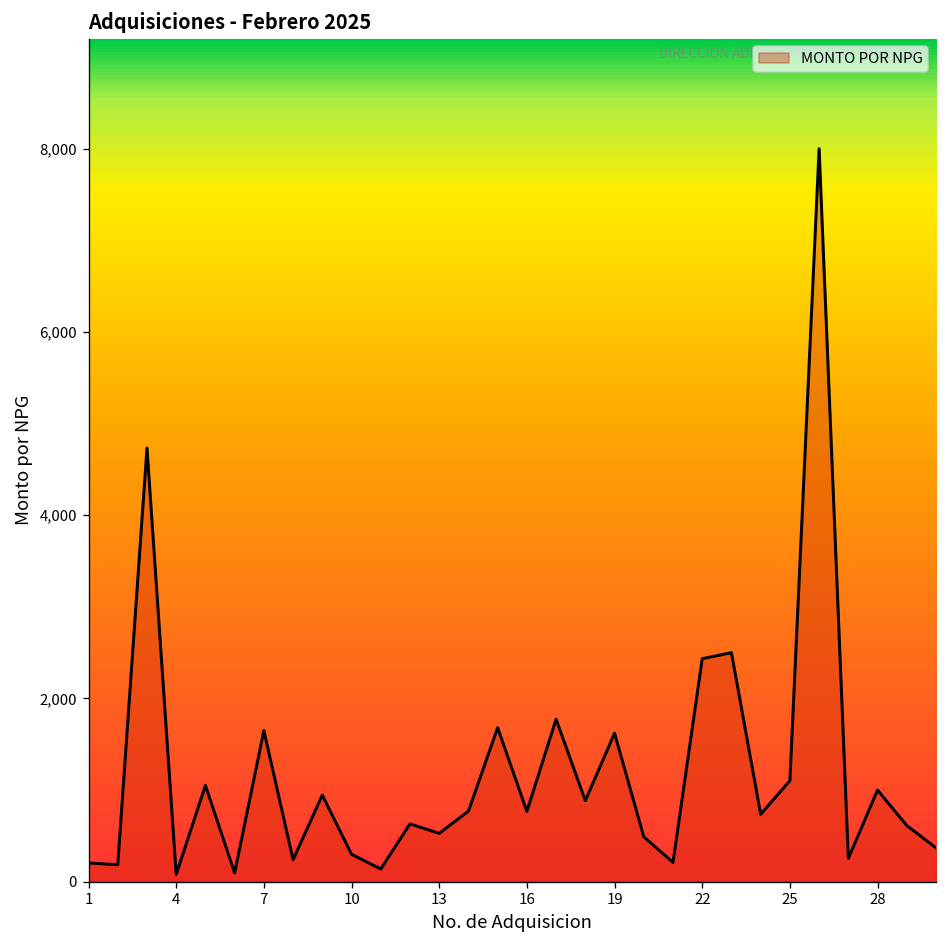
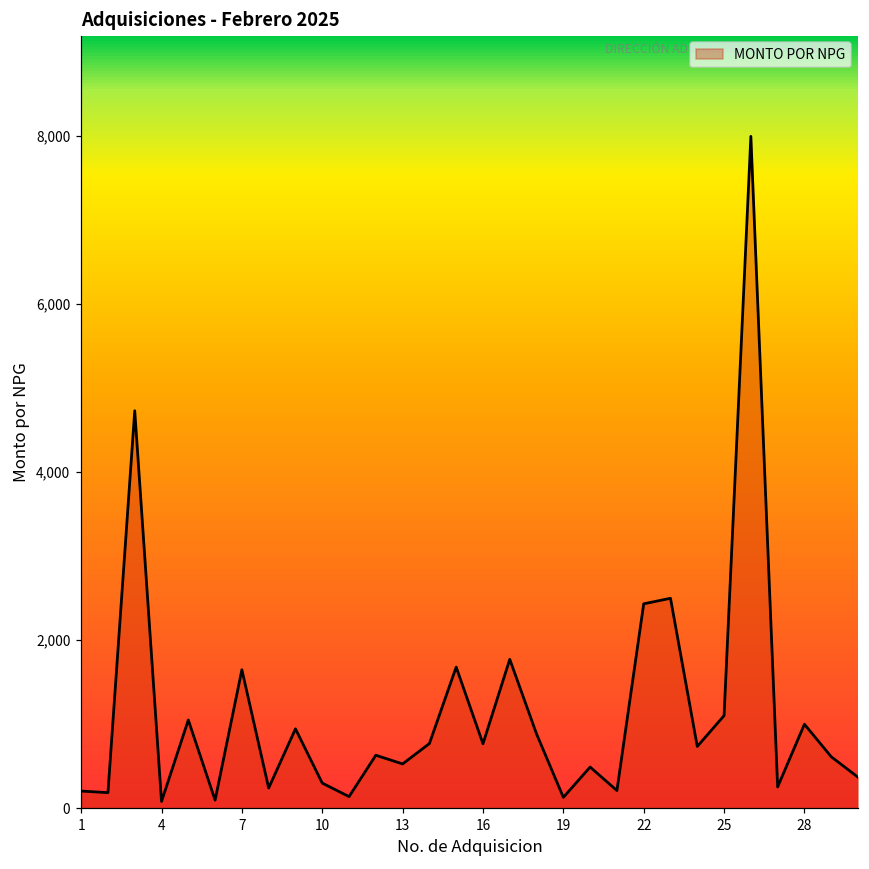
19: 1,600 -> 100
